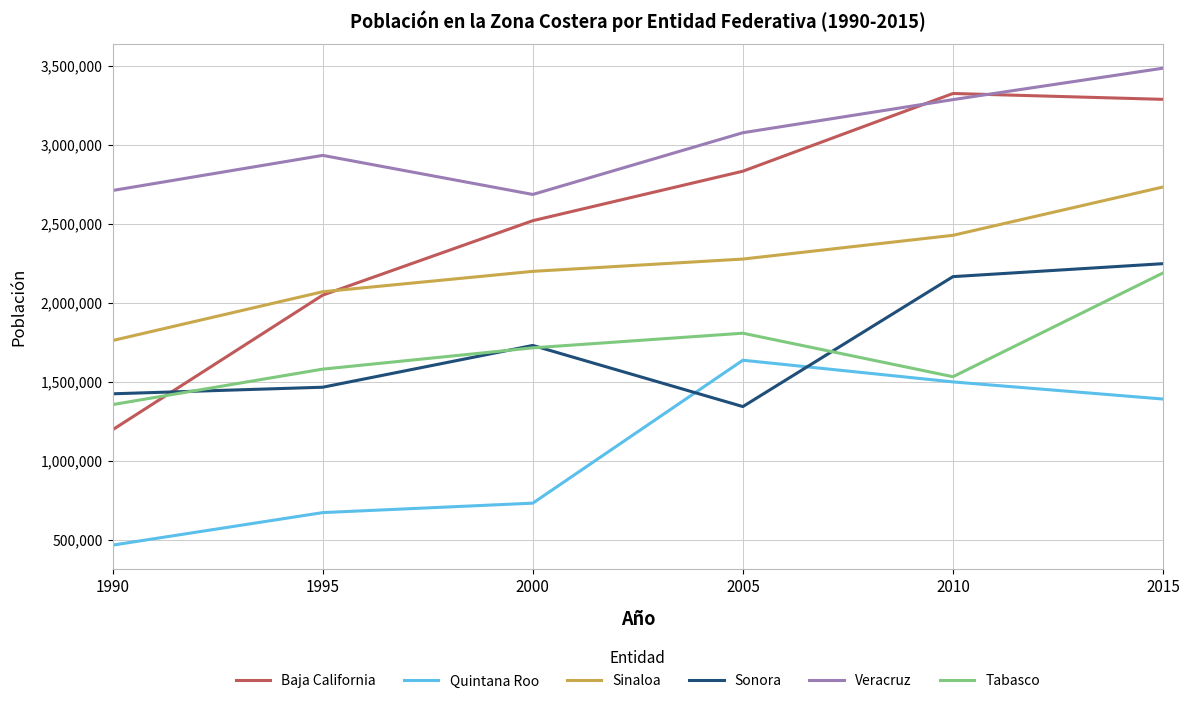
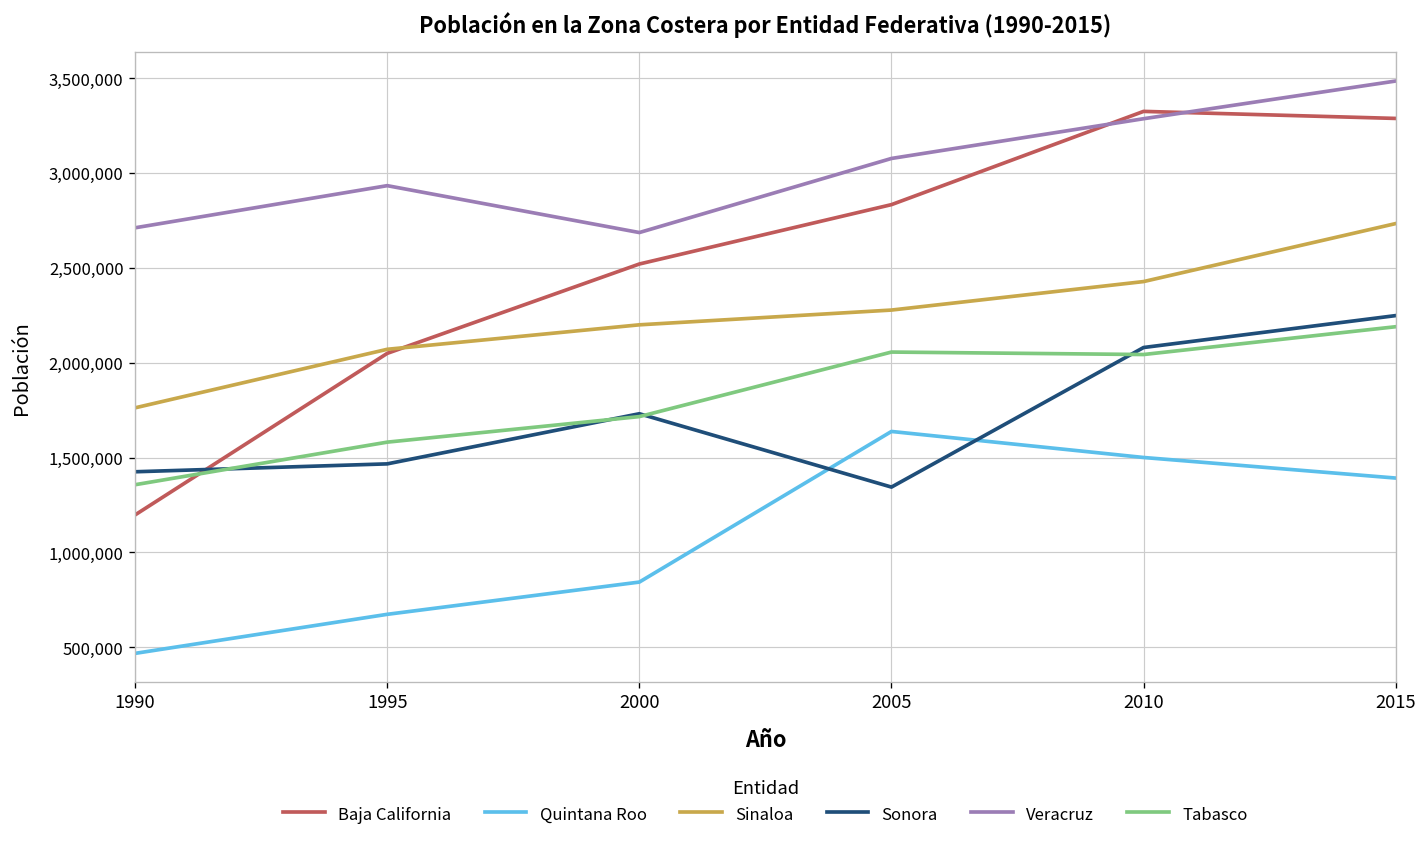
Quintana Roo, 2000: 730,000 -> 840,000
Tabasco, 2005: 1,810,000 -> 2,060,000
Sonora, 2010: 2,170,000 -> 2,080,000
Tabasco, 2010: 1,530,000 -> 2,040,000
